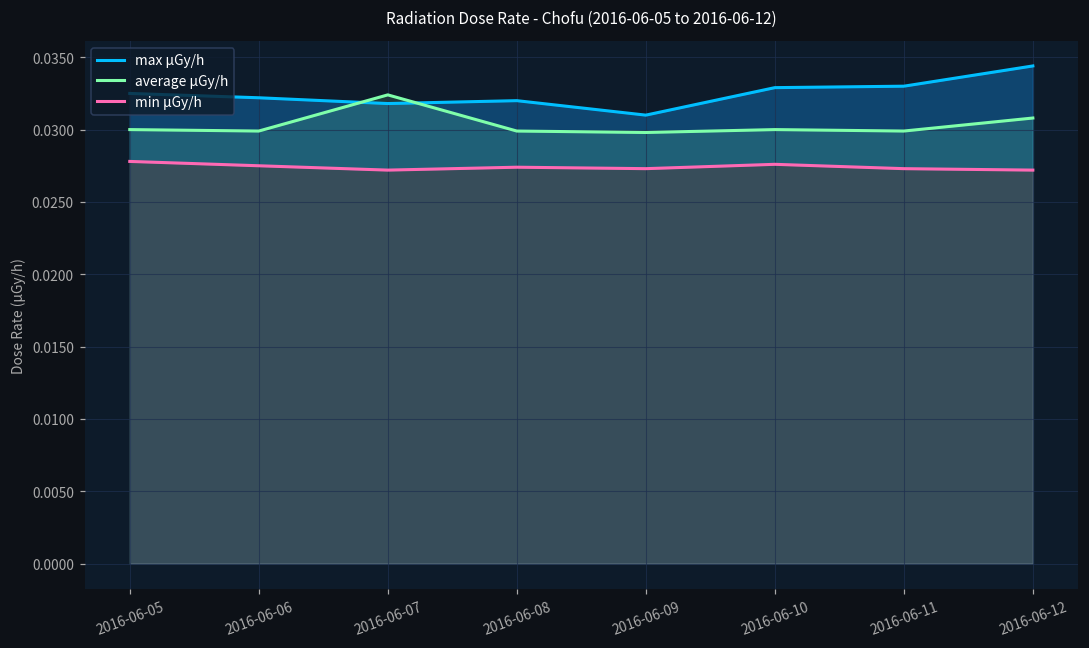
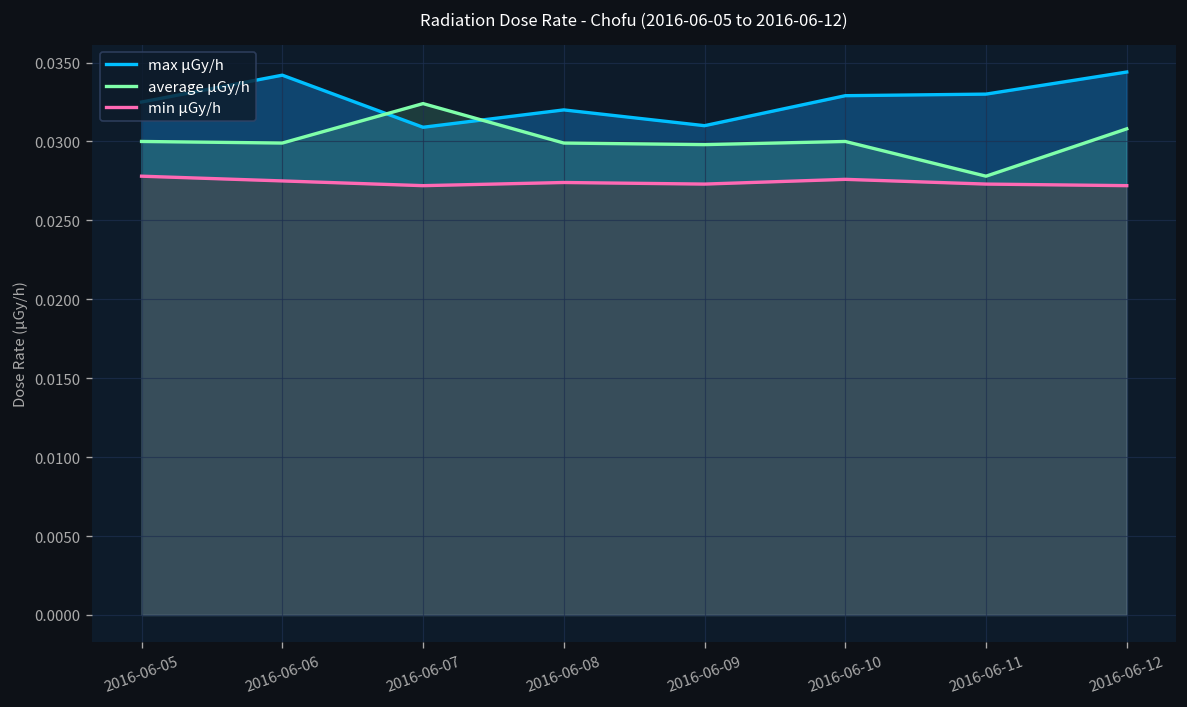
max μGy/h, 2016-06-06: 0.0322 -> 0.0342
max μGy/h, 2016-06-07: 0.0318 -> 0.0309
average μGy/h, 2016-06-11: 0.0299 -> 0.0278
